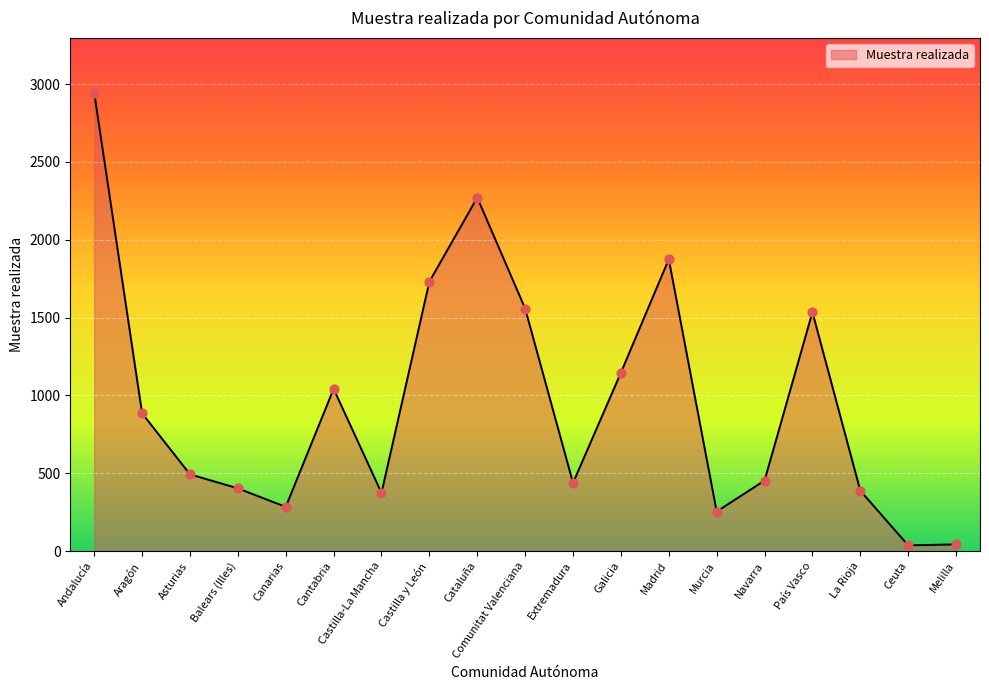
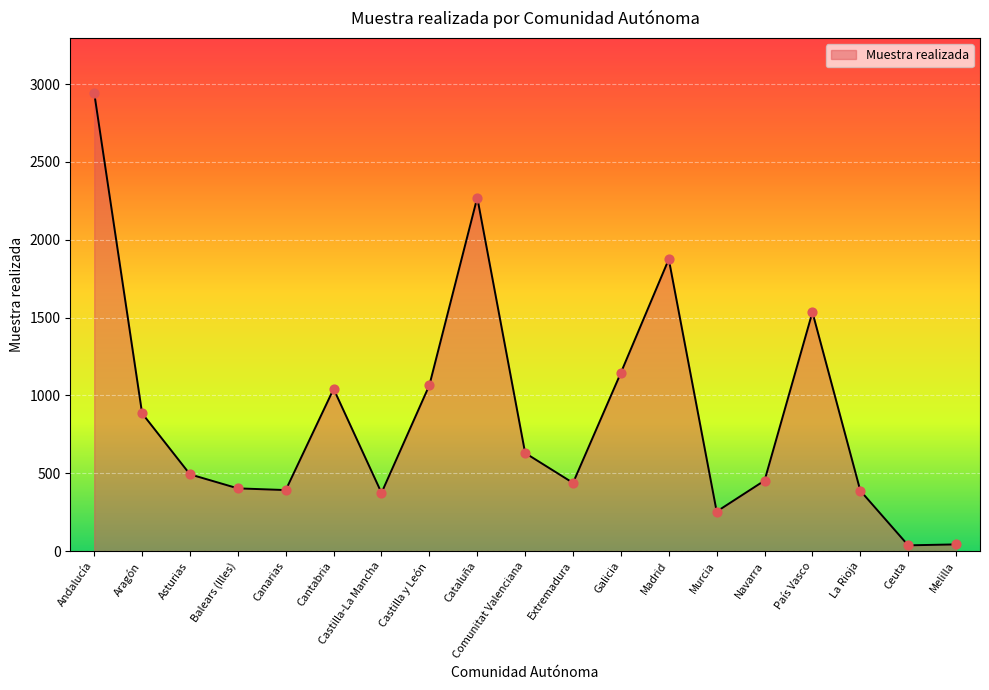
Canarias: 280 -> 390
Castilla y León: 1730 -> 1070
Comunitat Valenciana: 1560 -> 630
